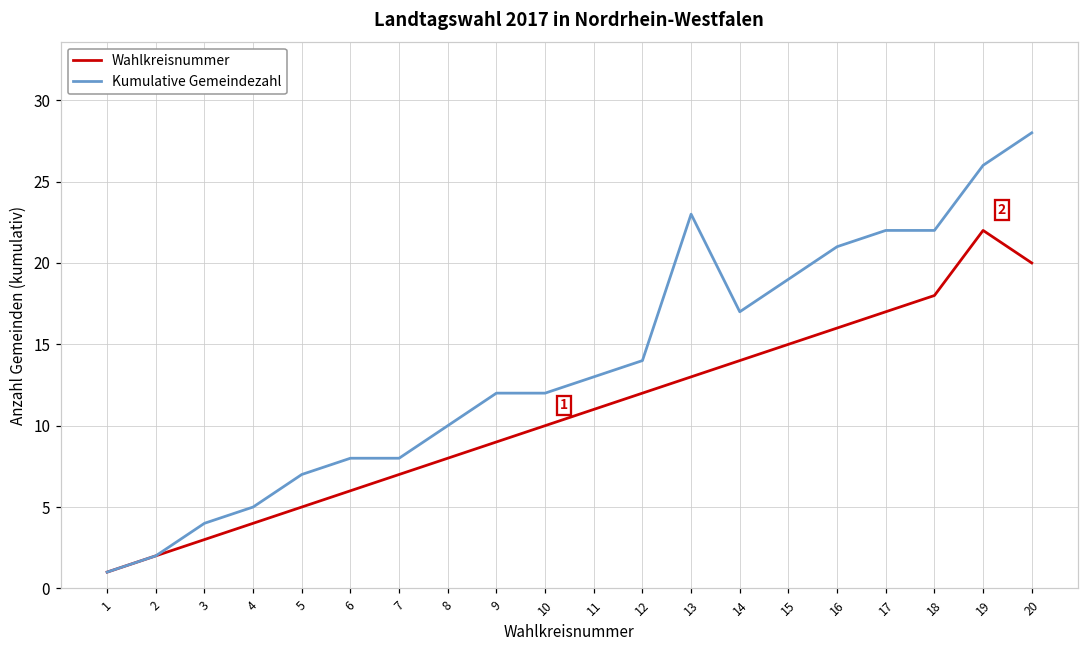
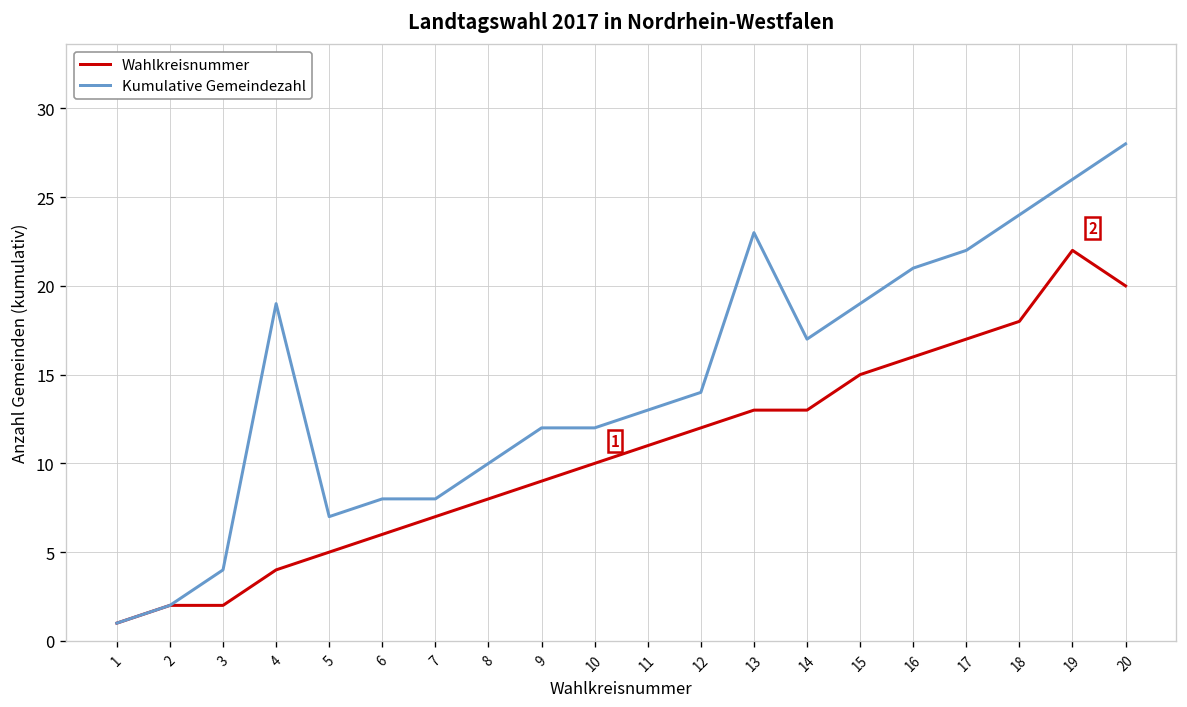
Wahlkreisnummer, 3: 3 -> 2
Kumulative Gemeindezahl, 4: 5 -> 19
Wahlkreisnummer, 14: 14 -> 13
Kumulative Gemeindezahl, 18: 22 -> 24
